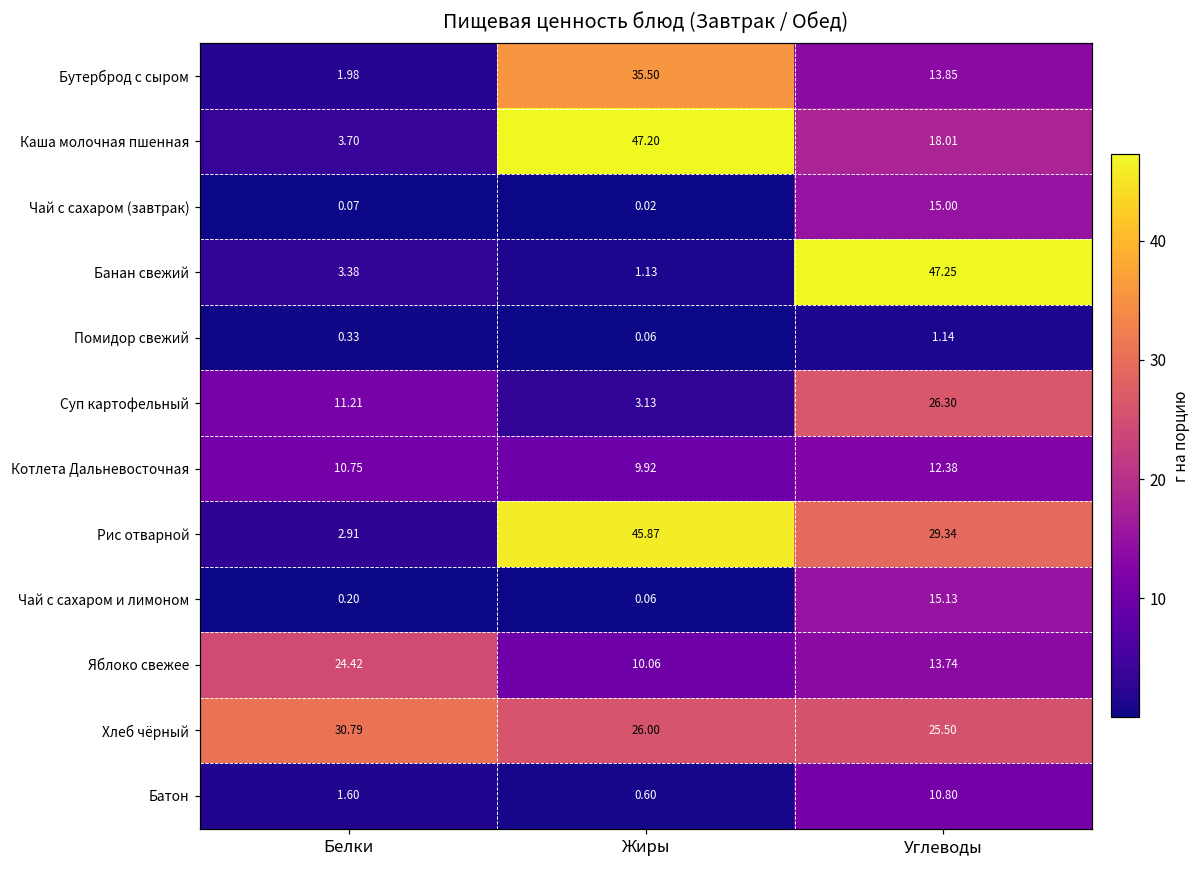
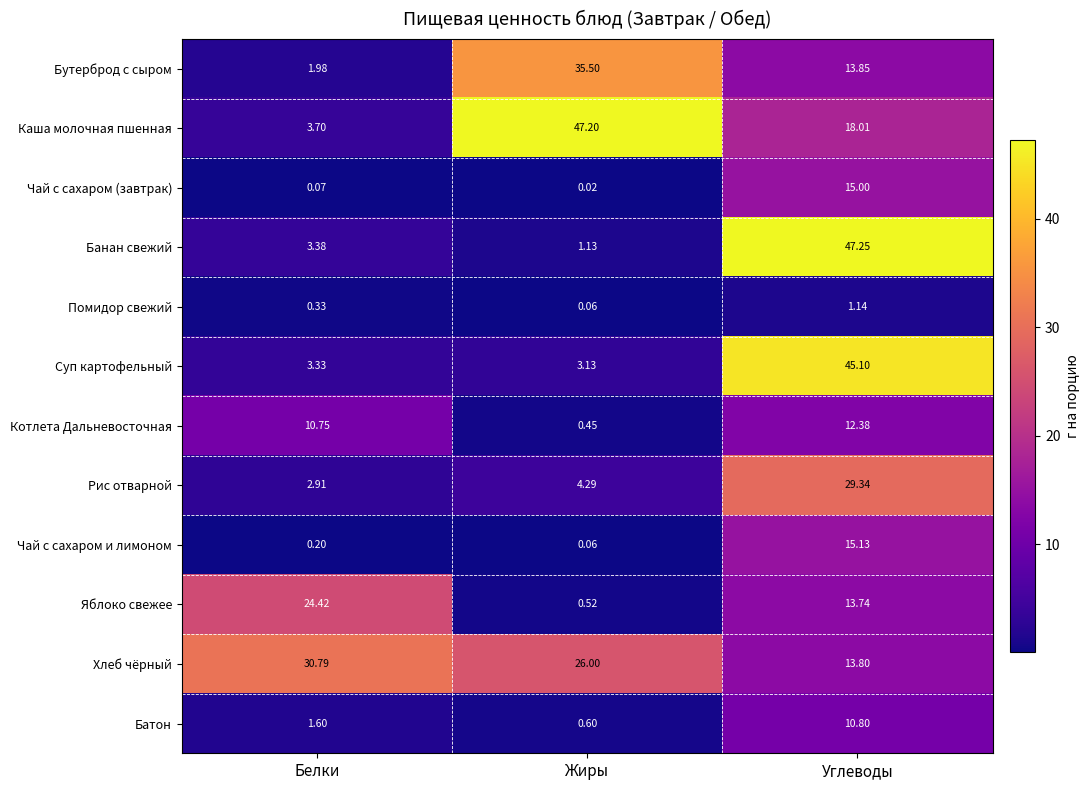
Суп картофельный, Белки: 11.21 -> 3.33
Суп картофельный, Углеводы: 26.30 -> 45.10
Котлета Дальневосточная, Жиры: 9.92 -> 0.45
Рис отварной, Жиры: 45.87 -> 4.29
Яблоко свежее, Жиры: 10.06 -> 0.52
Хлеб чёрный, Углеводы: 25.50 -> 13.80
